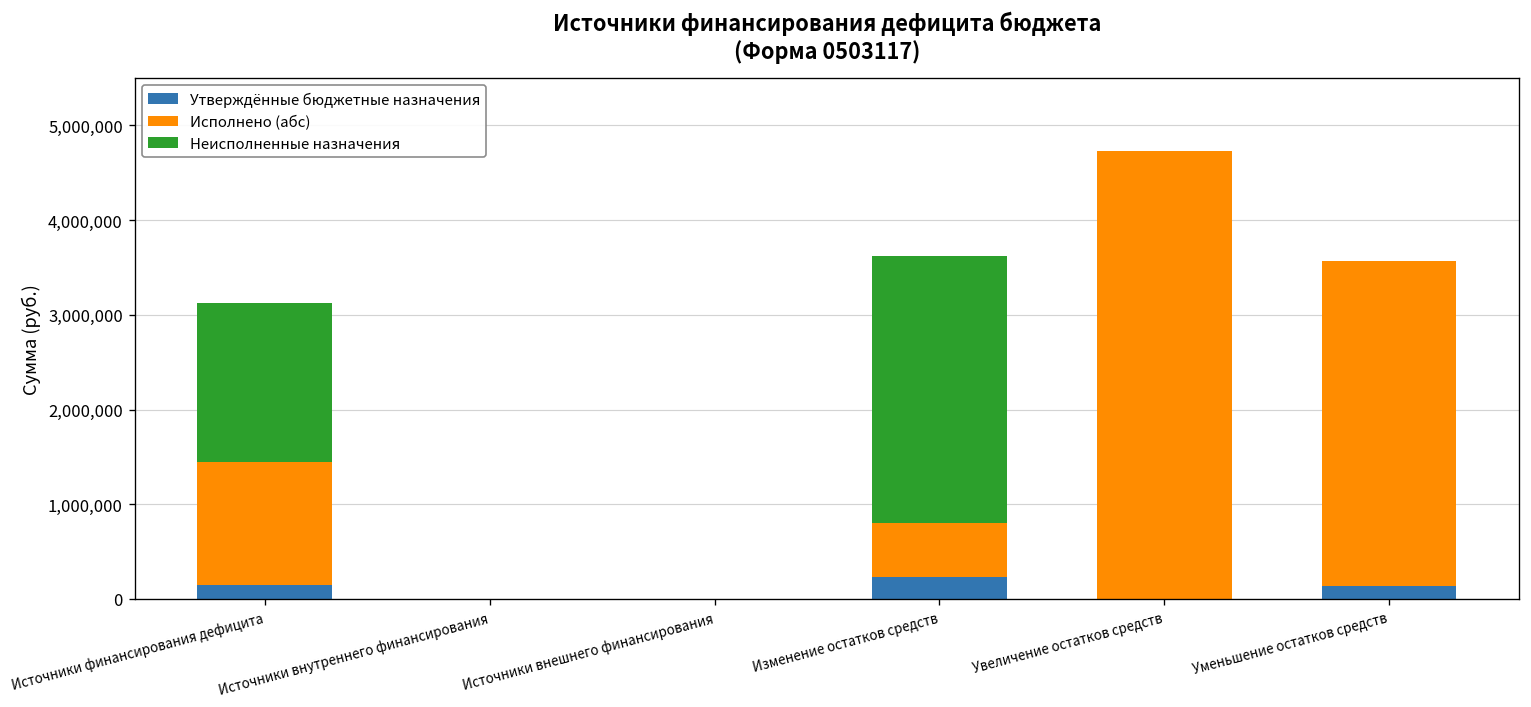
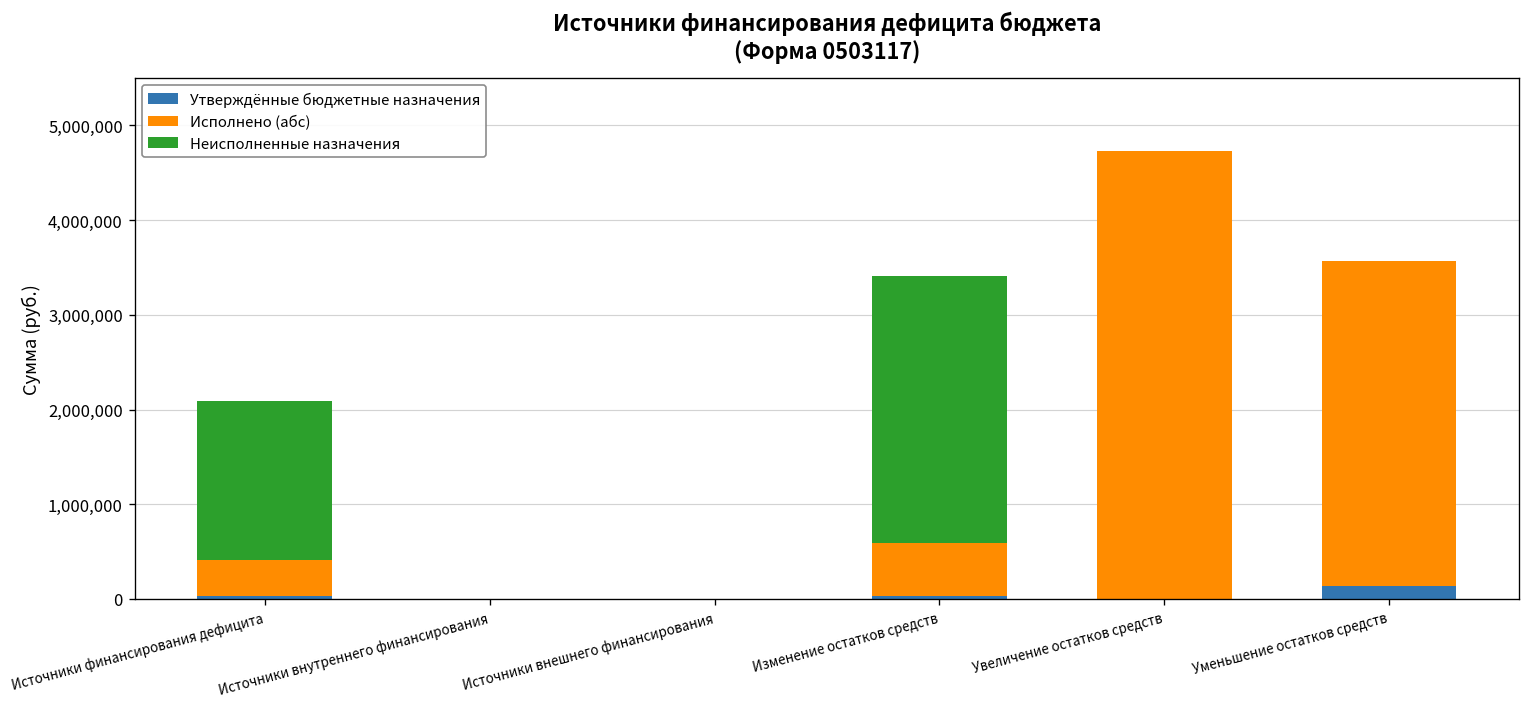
Утверждённые бюджетные назначения, Источники финансирования дефицита: 200,000 -> 0
Исполнено (абс), Источники финансирования дефицита: 1,300,000 -> 400,000
Утверждённые бюджетные назначения, Изменение остатков средств: 200,000 -> 0
